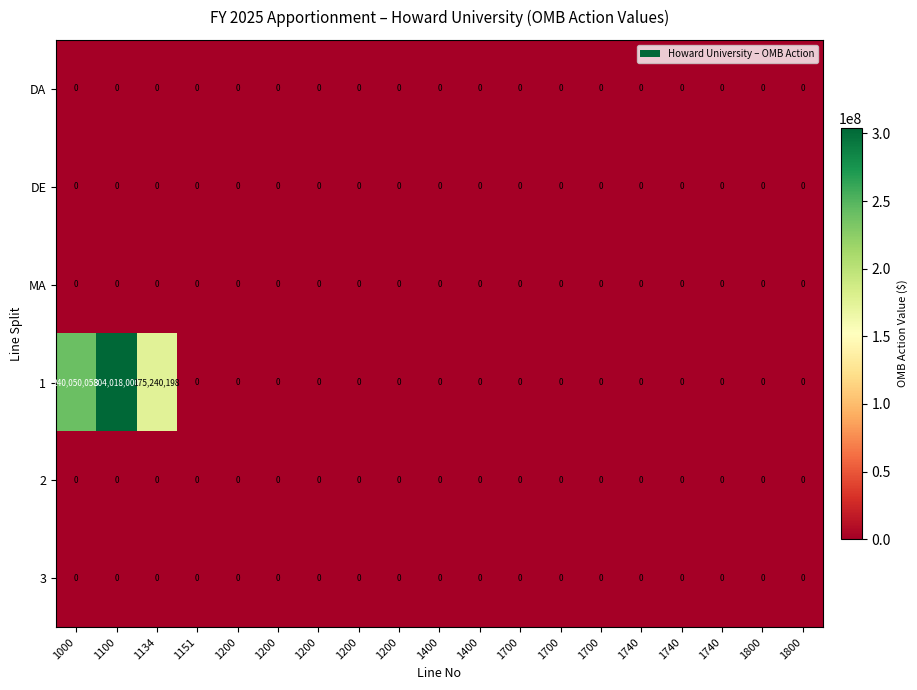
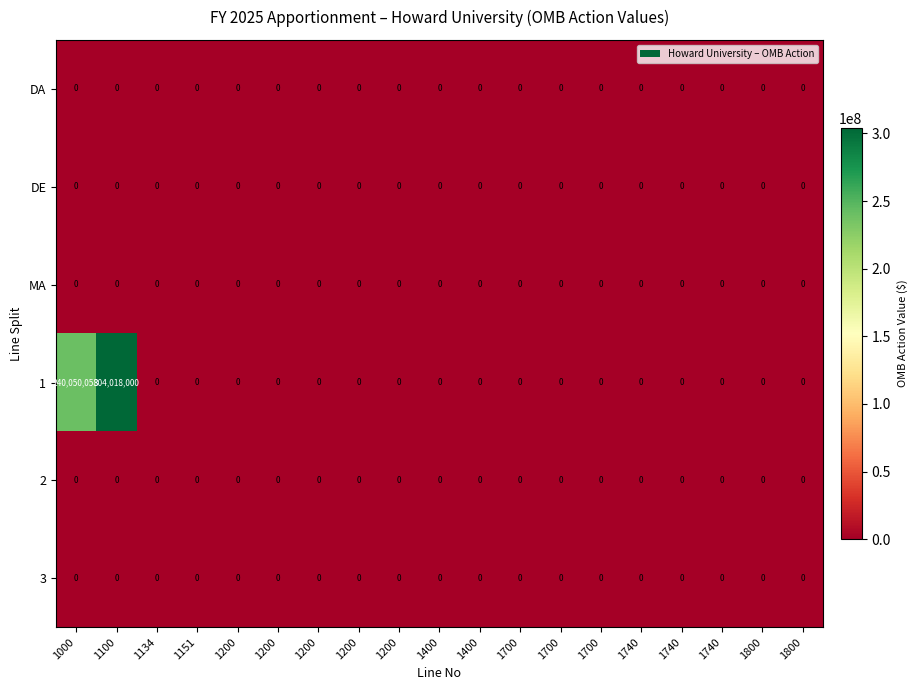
1, 1134: 175,240,198 -> 0
